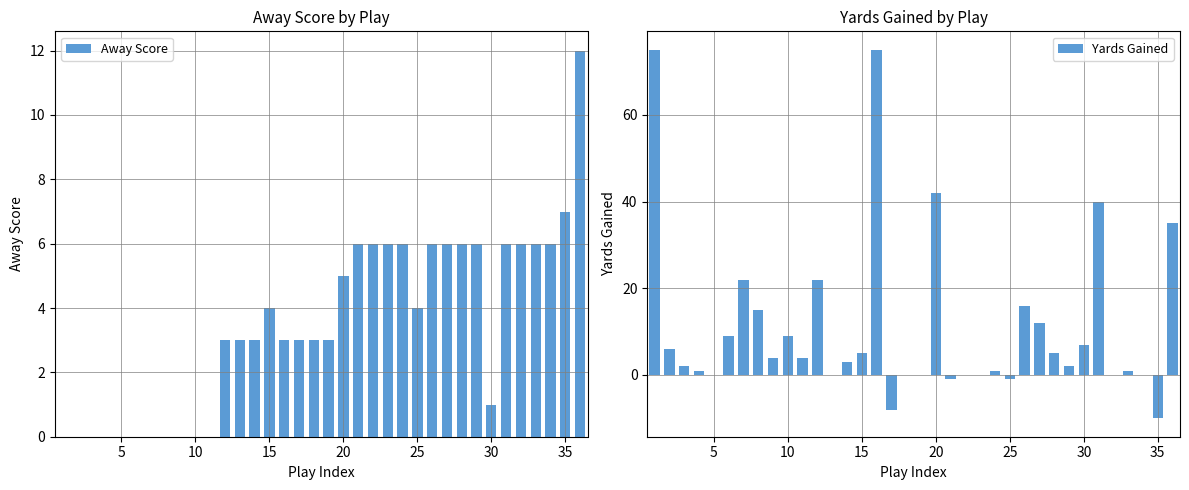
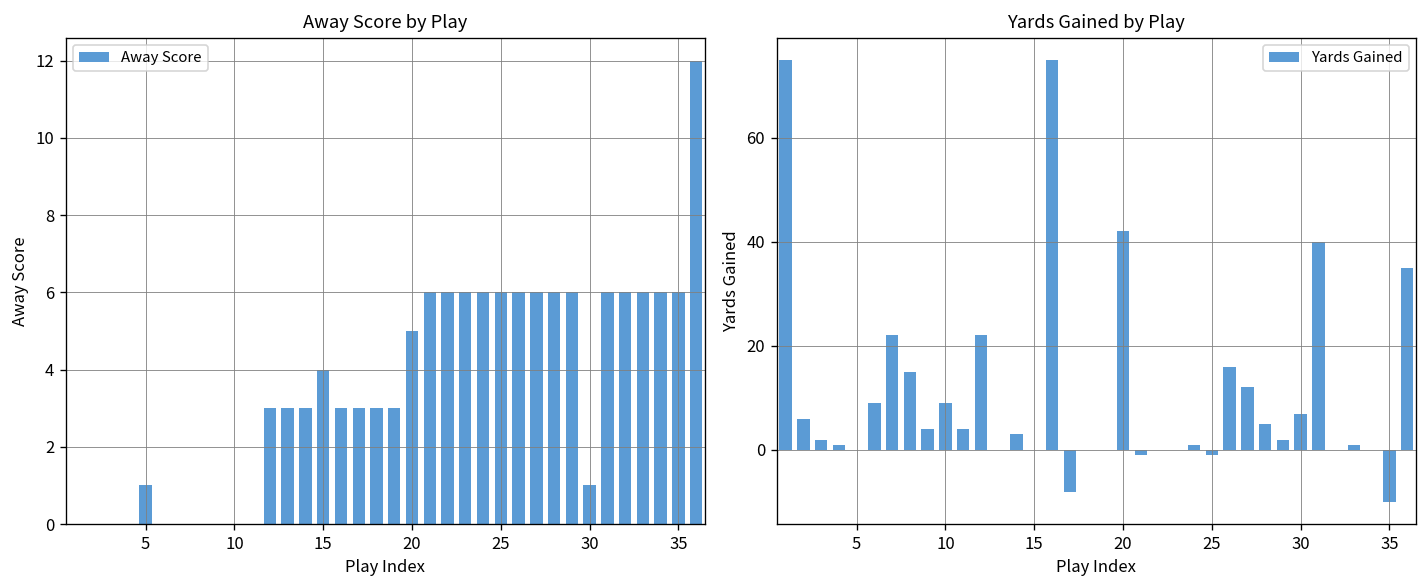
Away Score by Play, 5: 0 -> 1
Away Score by Play, 25: 4 -> 6
Away Score by Play, 35: 7 -> 6
Yards Gained by Play, 15: 5 -> 0
